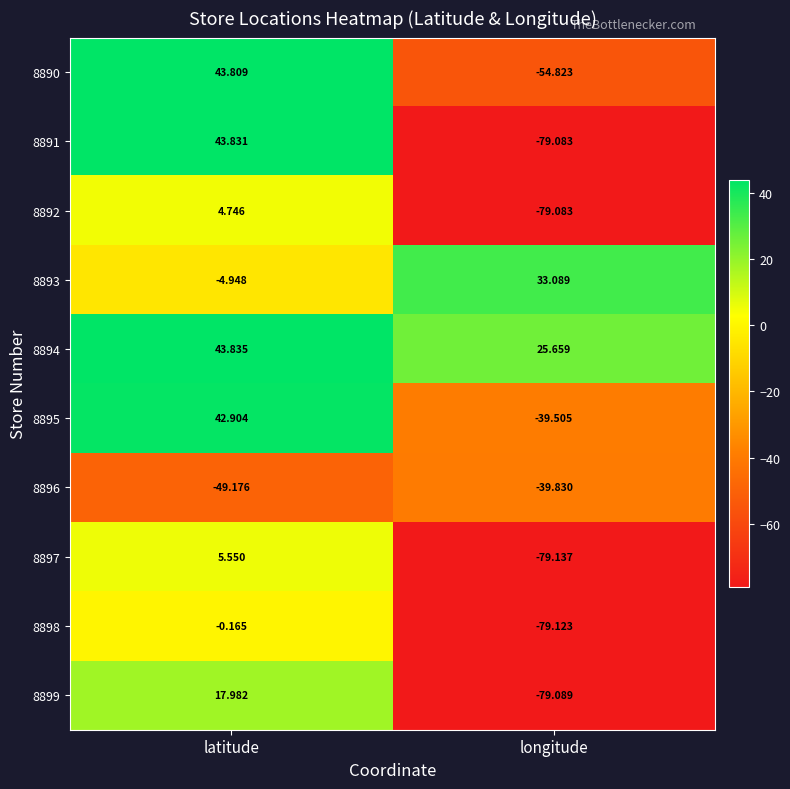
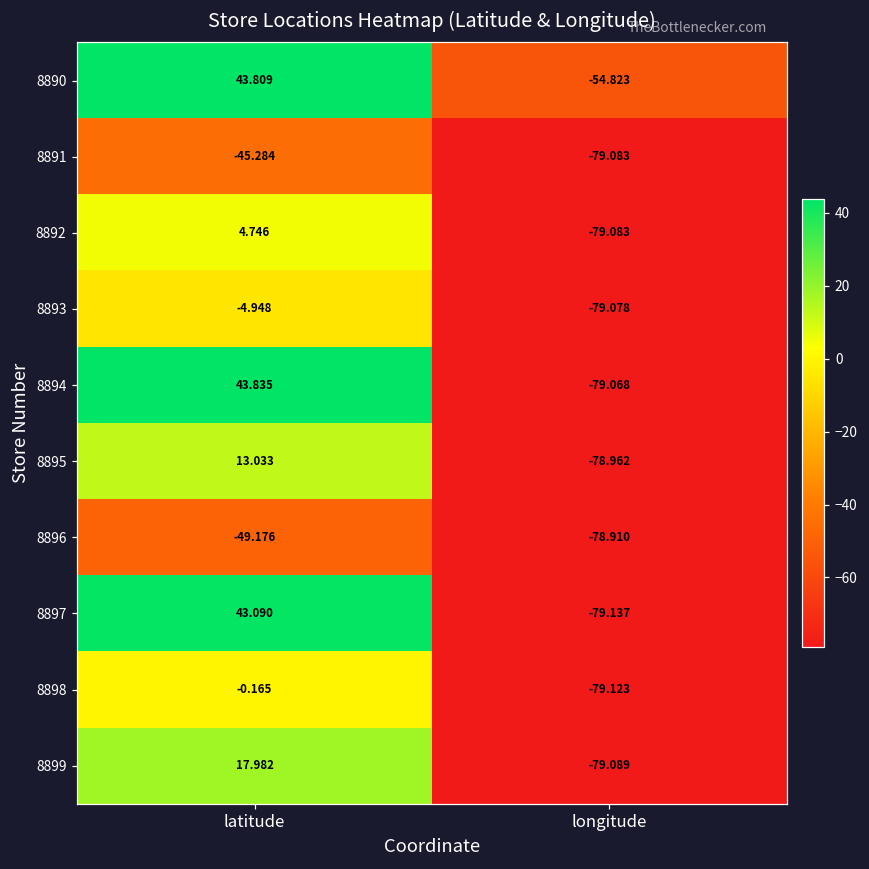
8891, latitude: 43.831 -> -45.284
8893, longitude: 33.089 -> -79.078
8894, longitude: 25.659 -> -79.068
8895, latitude: 42.904 -> 13.033
8895, longitude: -39.505 -> -78.962
8896, longitude: -39.830 -> -78.910
8897, latitude: 5.550 -> 43.090
